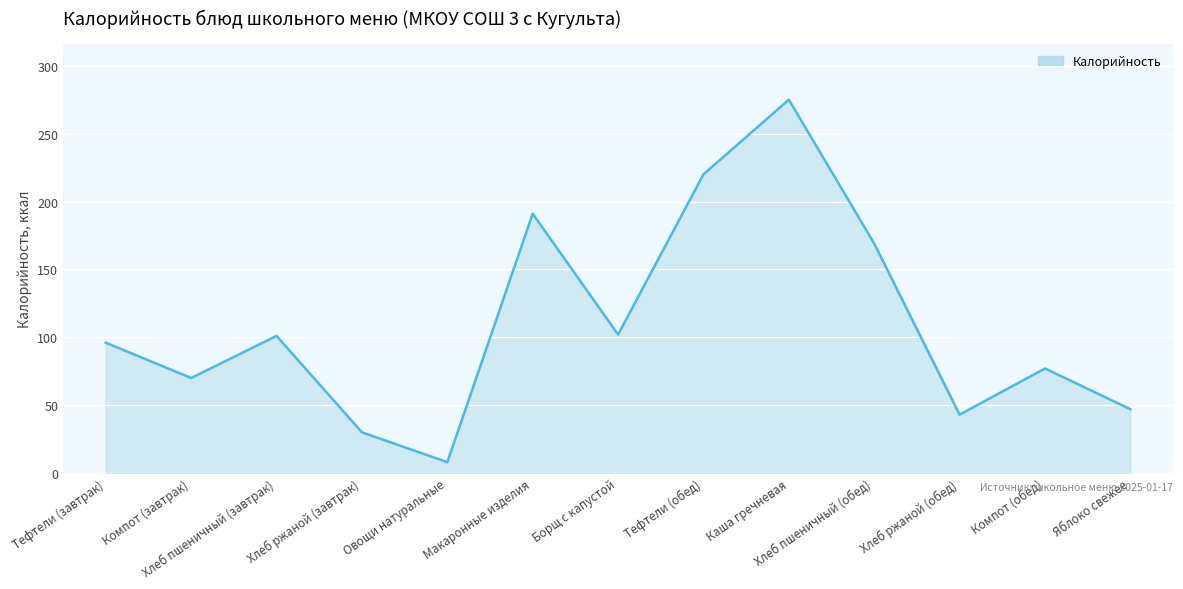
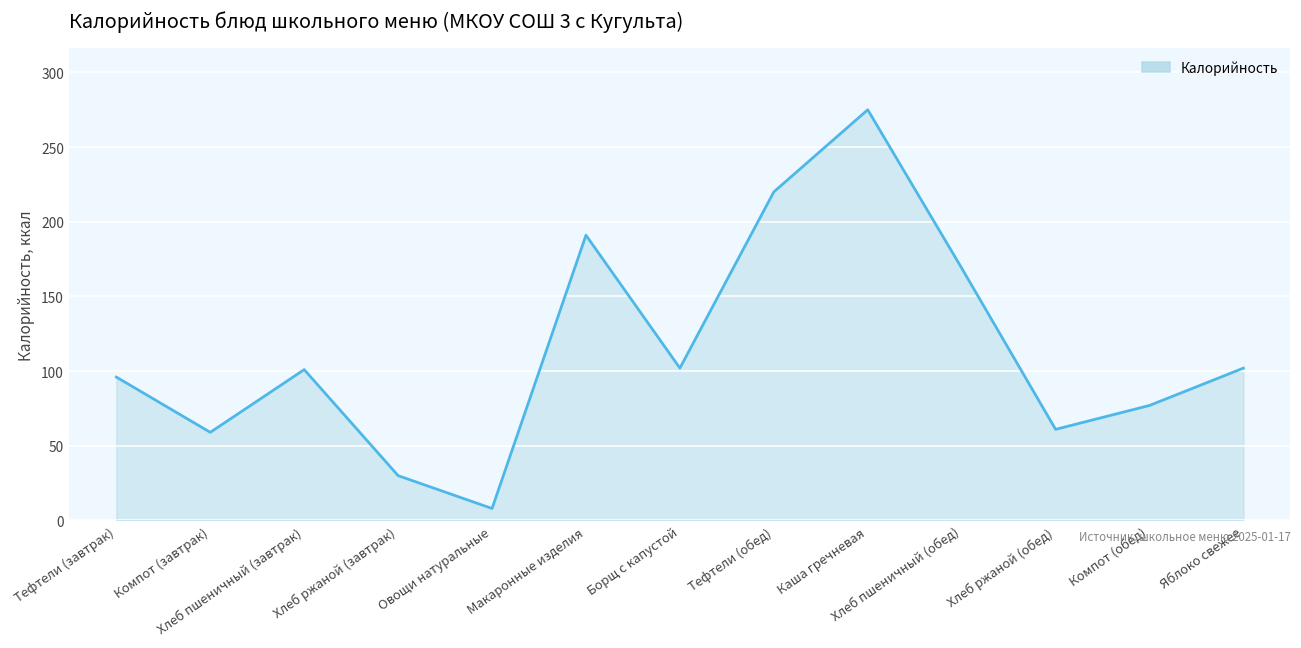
Компот (завтрак): 70 -> 59
Хлеб ржаной (обед): 43 -> 61
Яблоко свежее: 47 -> 102
